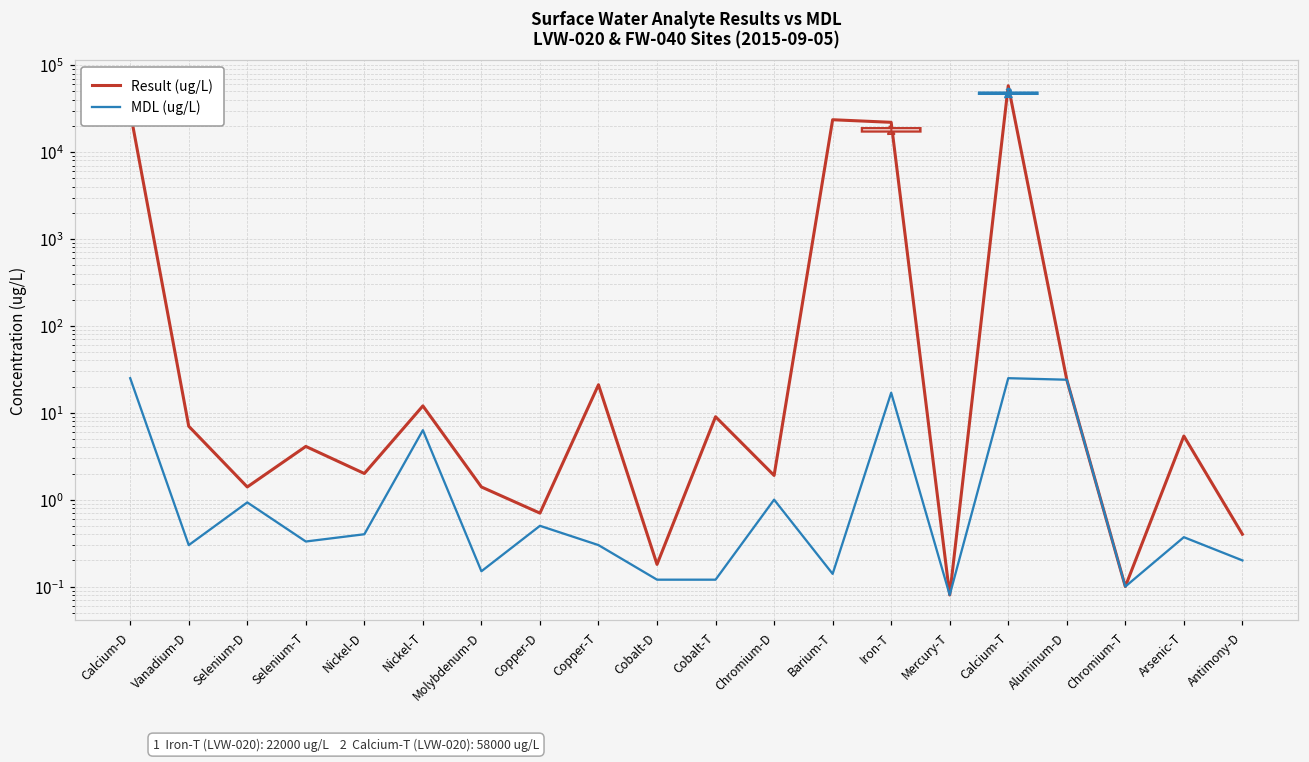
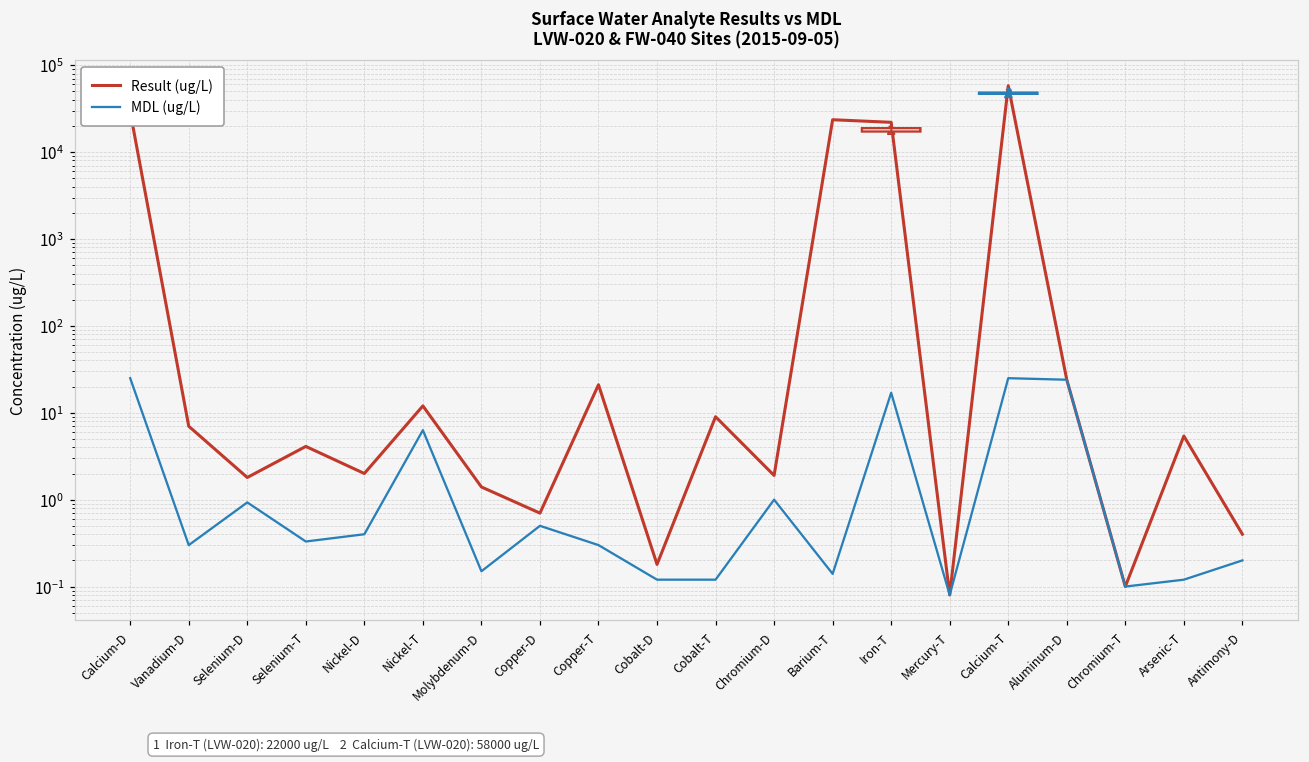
Result (ug/L), Selenium-D: 1.4 -> 1.8
MDL (ug/L), Arsenic-T: 0.4 -> 0.12
